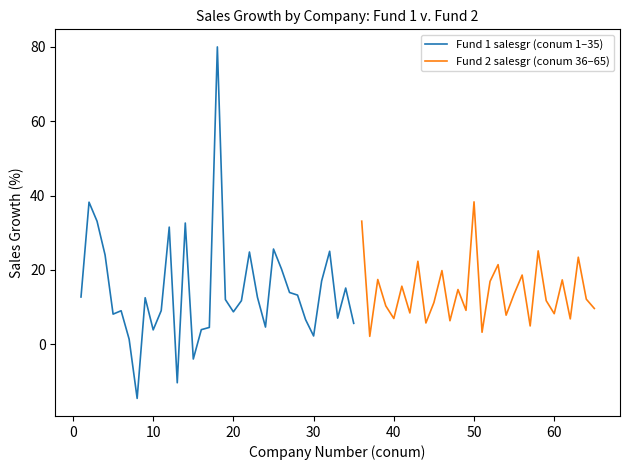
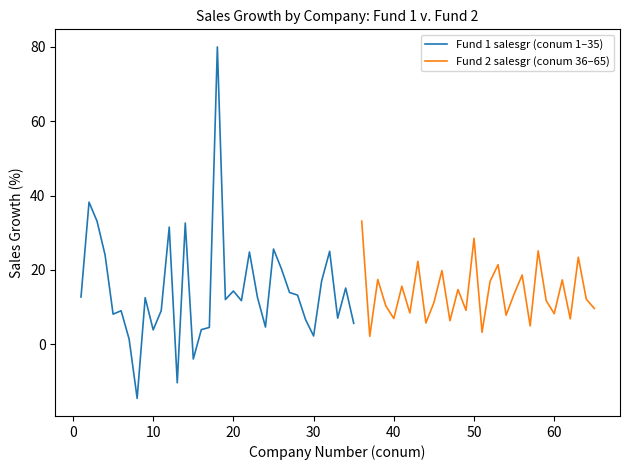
Fund 1 salesgr (conum 1–35), 20: 9 -> 14
Fund 2 salesgr (conum 36–65), 50: 38 -> 29
